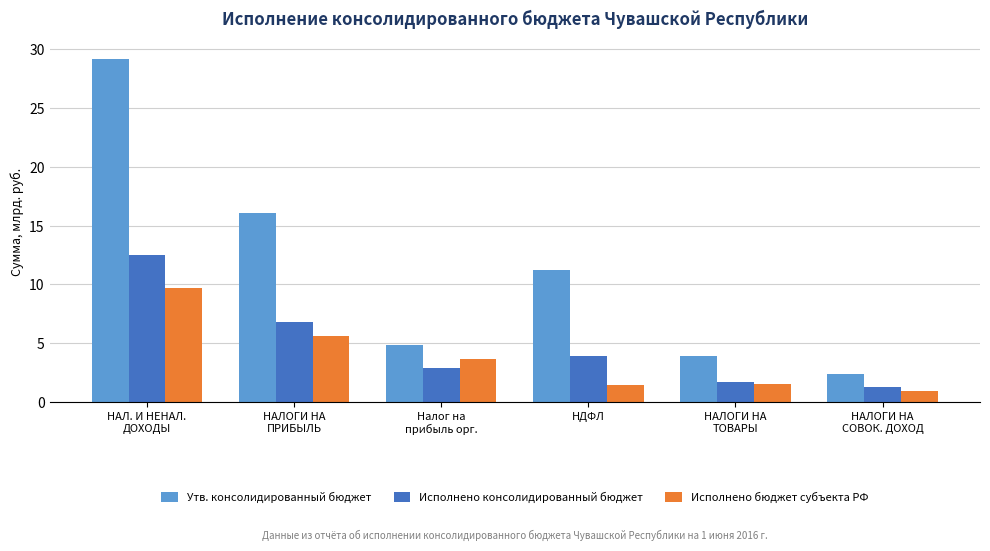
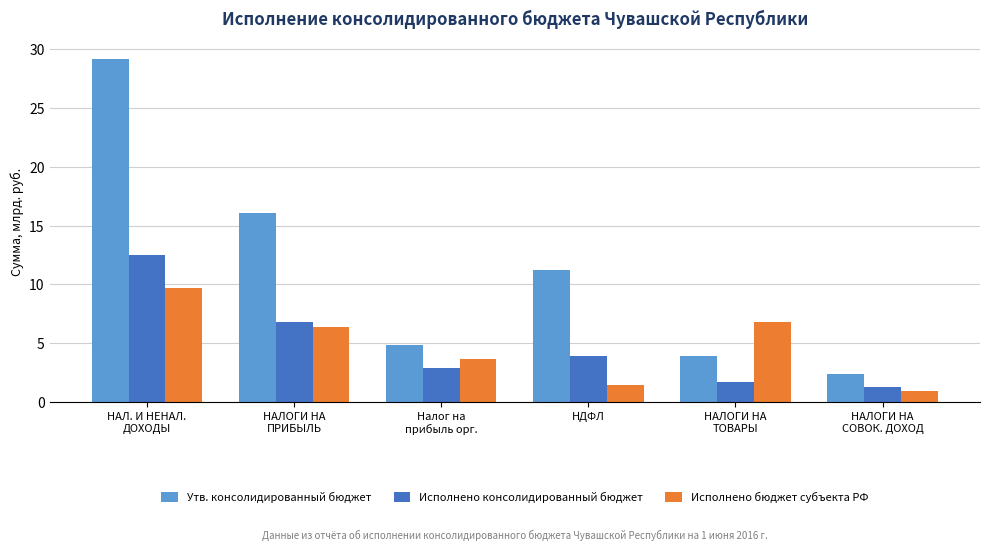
Исполнено бюджет субъекта РФ, НАЛОГИ НА ПРИБЫЛЬ: 5.6 -> 6.4
Исполнено бюджет субъекта РФ, НАЛОГИ НА ТОВАРЫ: 1.6 -> 6.8
